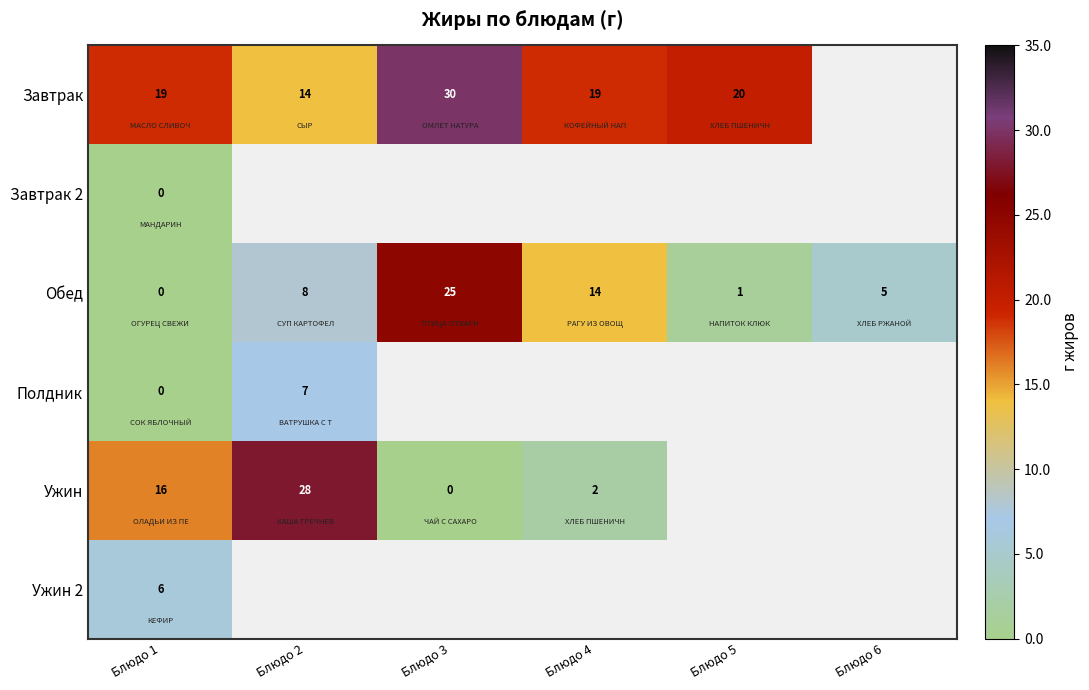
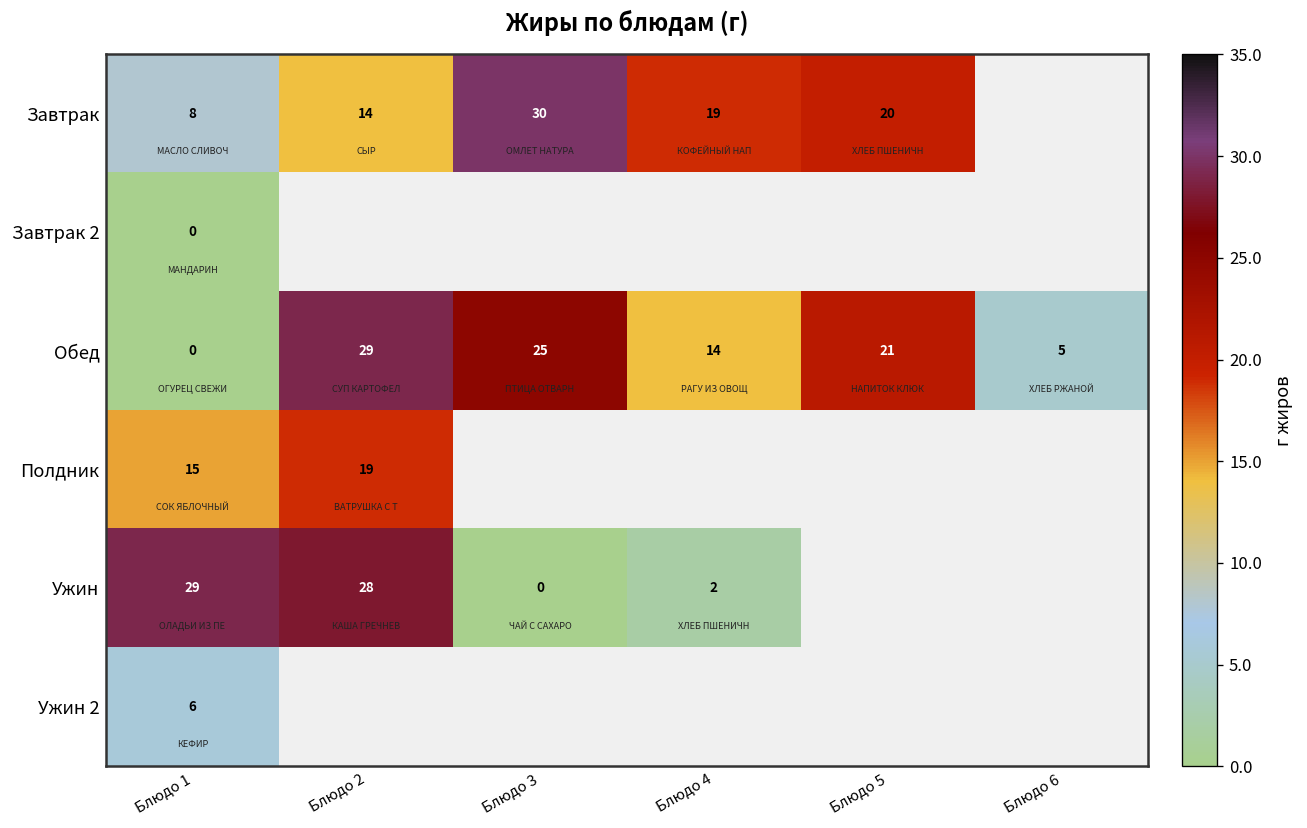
Завтрак, Блюдо 1: 19 -> 8
Обед, Блюдо 2: 8 -> 29
Обед, Блюдо 5: 1 -> 21
Полдник, Блюдо 1: 0 -> 15
Полдник, Блюдо 2: 7 -> 19
Ужин, Блюдо 1: 16 -> 29
